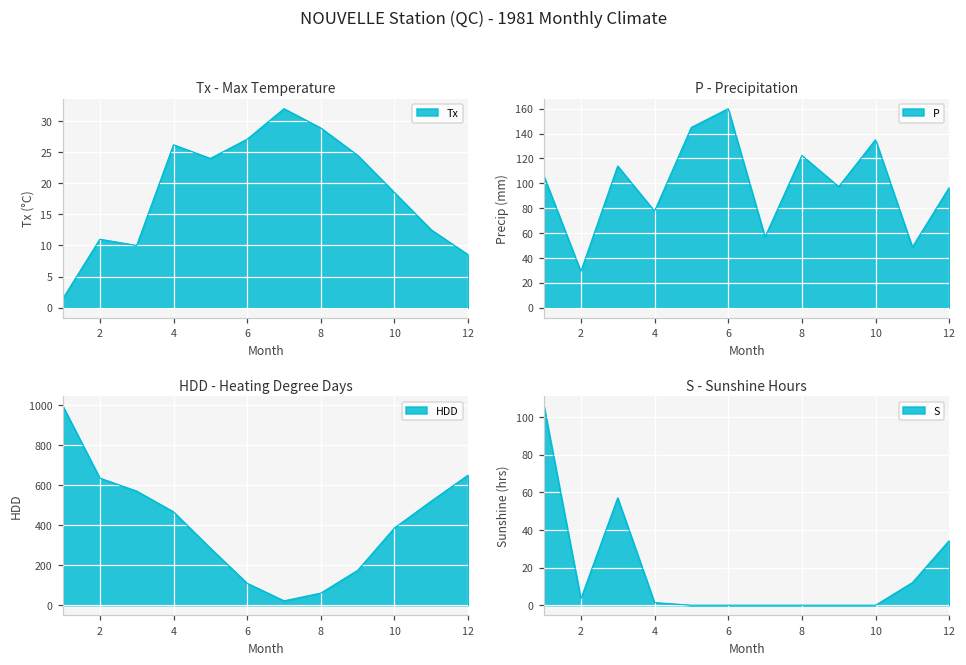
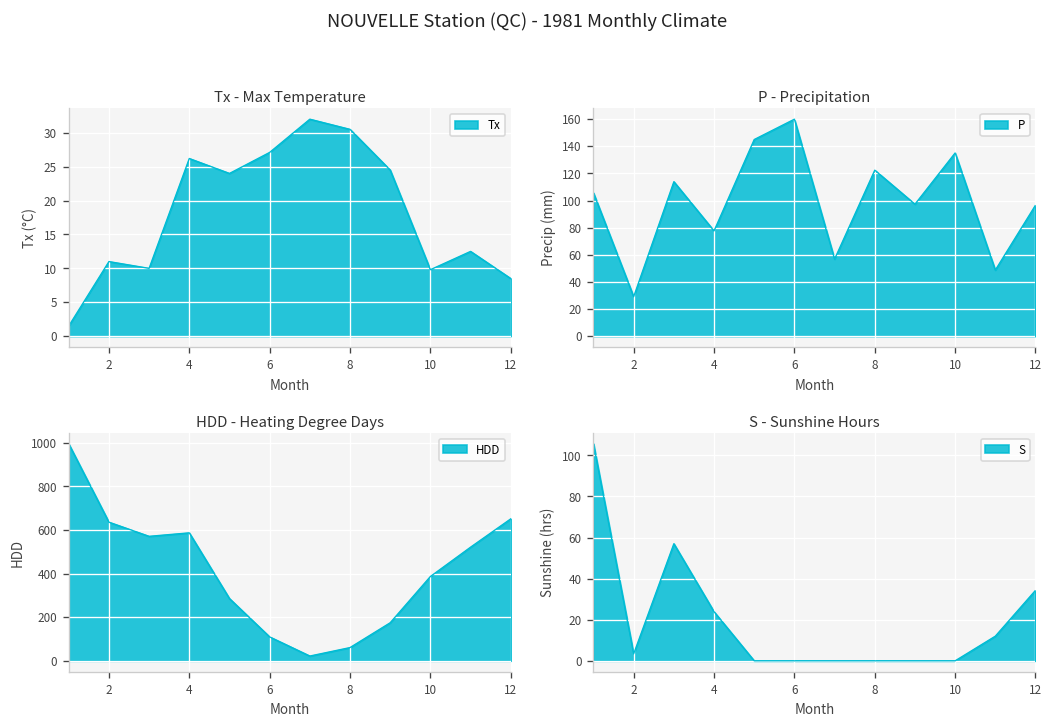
Tx - Max Temperature, 8: 29 -> 31
Tx - Max Temperature, 10: 19 -> 10
HDD - Heating Degree Days, 4: 470 -> 590
S - Sunshine Hours, 4: 1 -> 24
